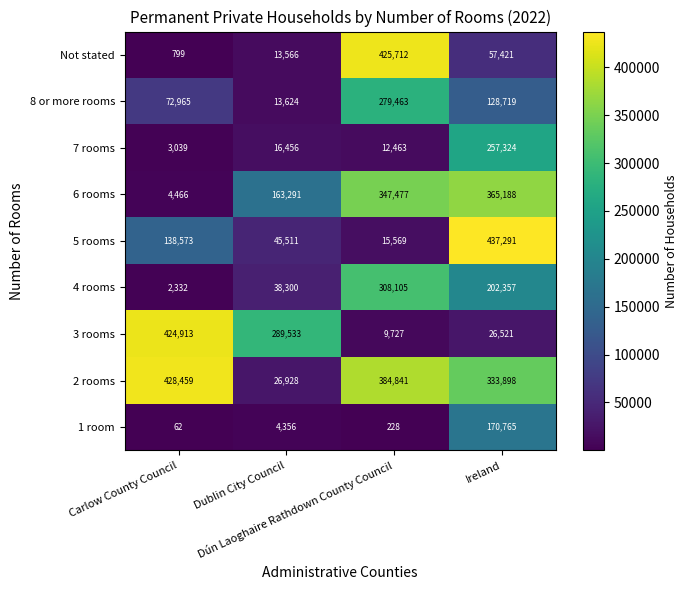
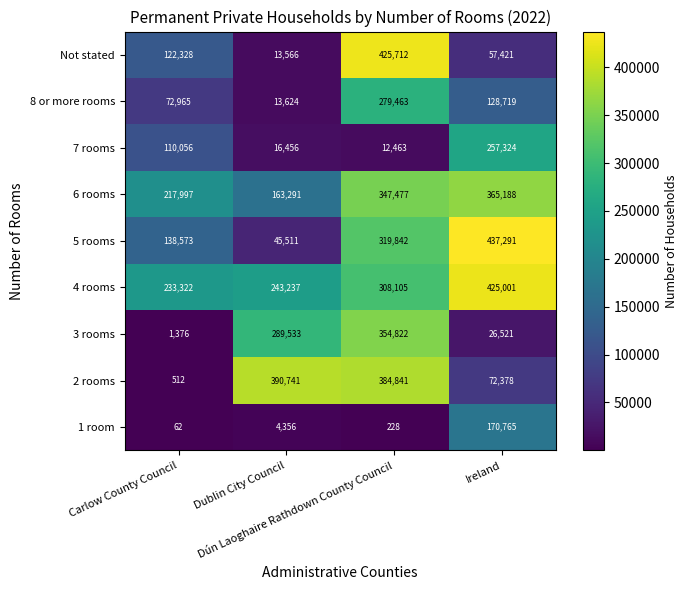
Not stated, Carlow County Council: 799 -> 122,328
7 rooms, Carlow County Council: 3,039 -> 110,056
6 rooms, Carlow County Council: 4,466 -> 217,997
5 rooms, Dún Laoghaire Rathdown County Council: 15,569 -> 319,842
4 rooms, Carlow County Council: 2,332 -> 233,322
4 rooms, Dublin City Council: 38,300 -> 243,237
4 rooms, Ireland: 202,357 -> 425,001
3 rooms, Carlow County Council: 424,913 -> 1,376
3 rooms, Dún Laoghaire Rathdown County Council: 9,727 -> 354,822
2 rooms, Carlow County Council: 428,459 -> 512
2 rooms, Dublin City Council: 26,928 -> 390,741
2 rooms, Ireland: 333,898 -> 72,378
